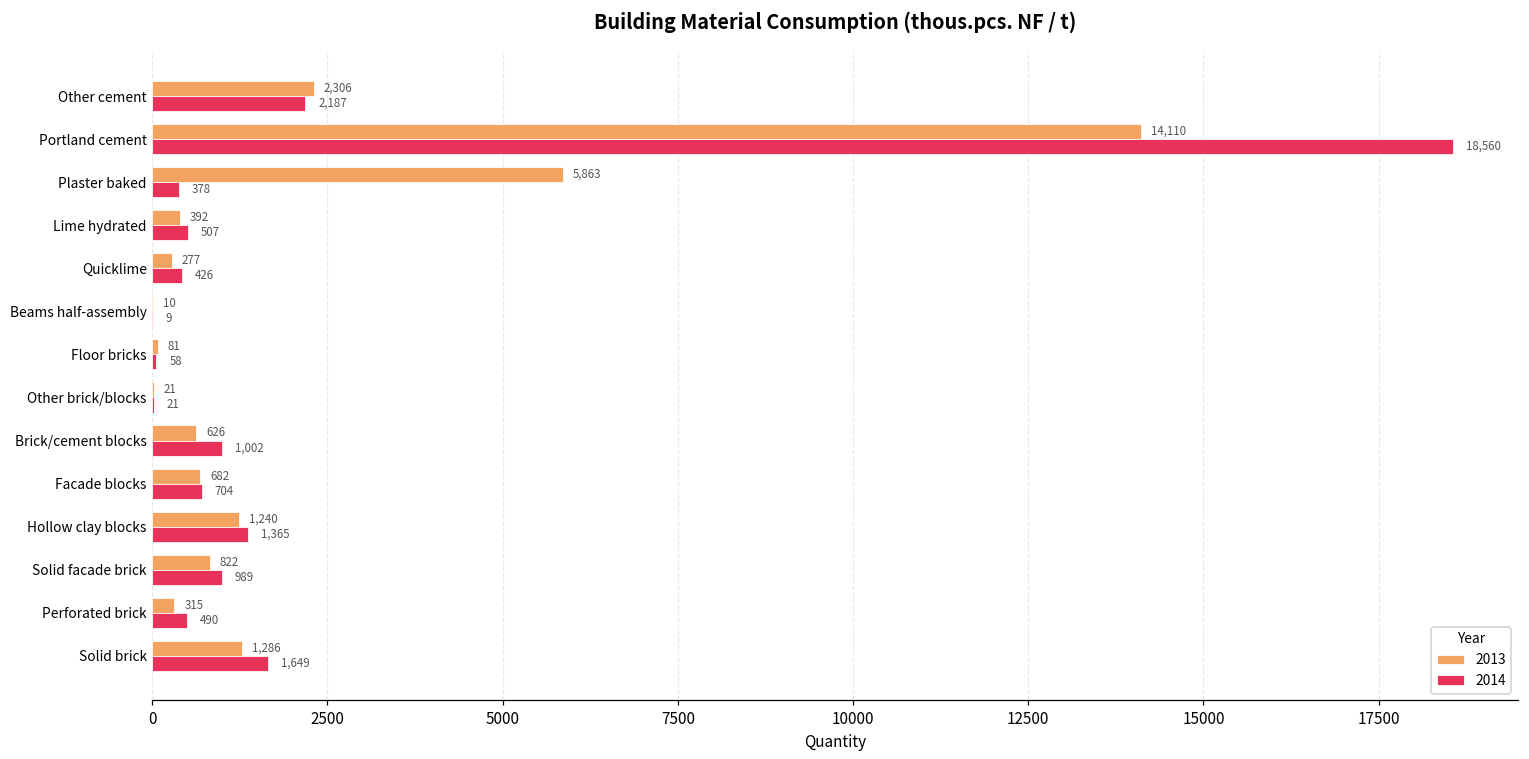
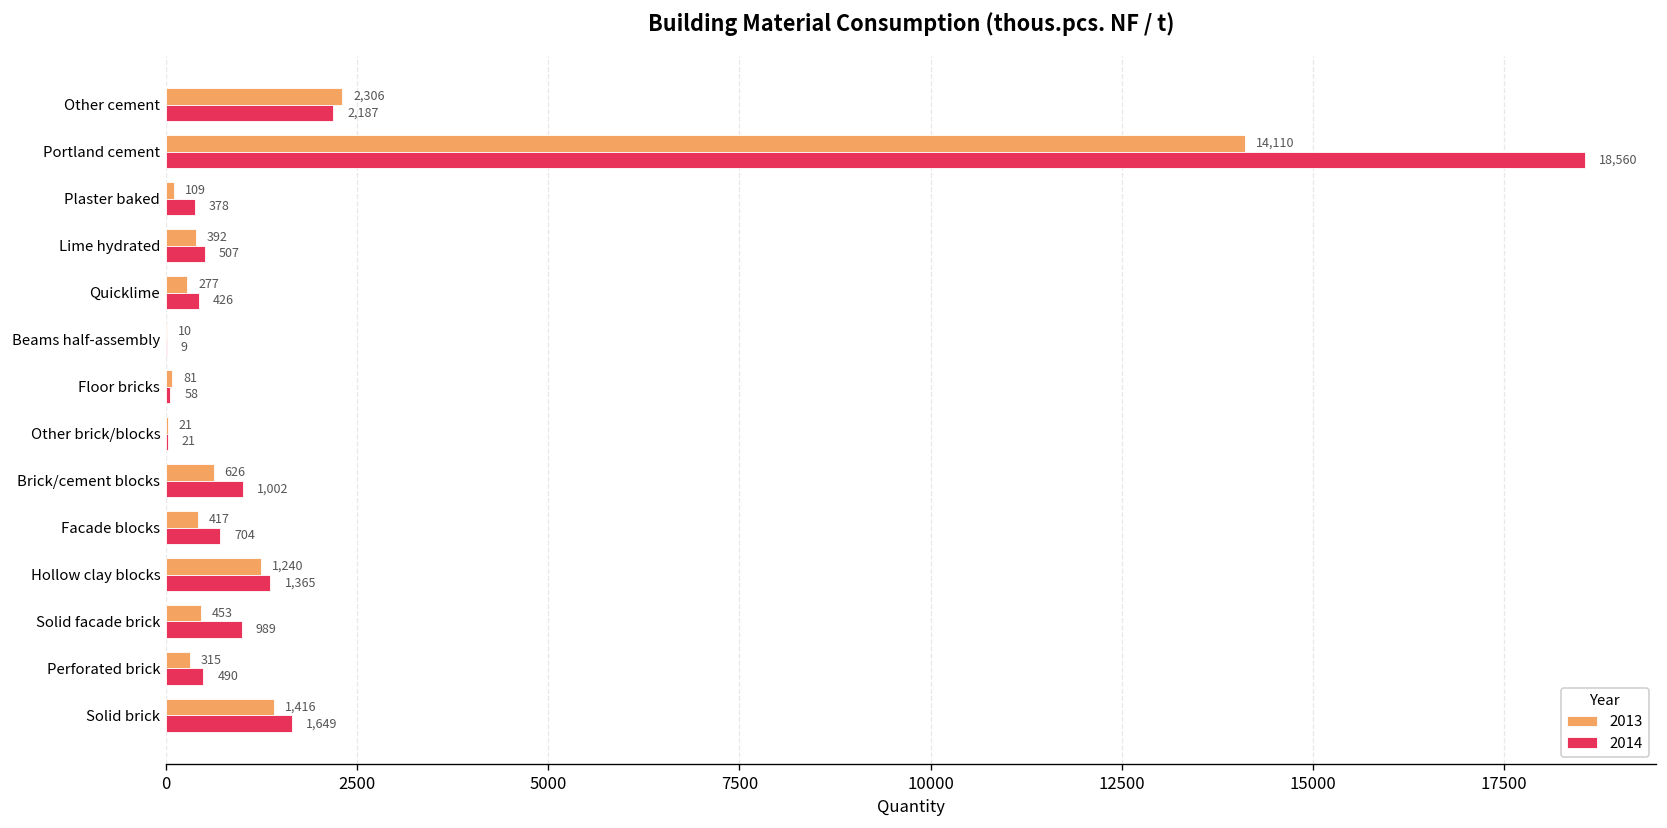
2013, Plaster baked: 5,863 -> 109
2013, Facade blocks: 682 -> 417
2013, Solid facade brick: 822 -> 453
2013, Solid brick: 1,286 -> 1,416
